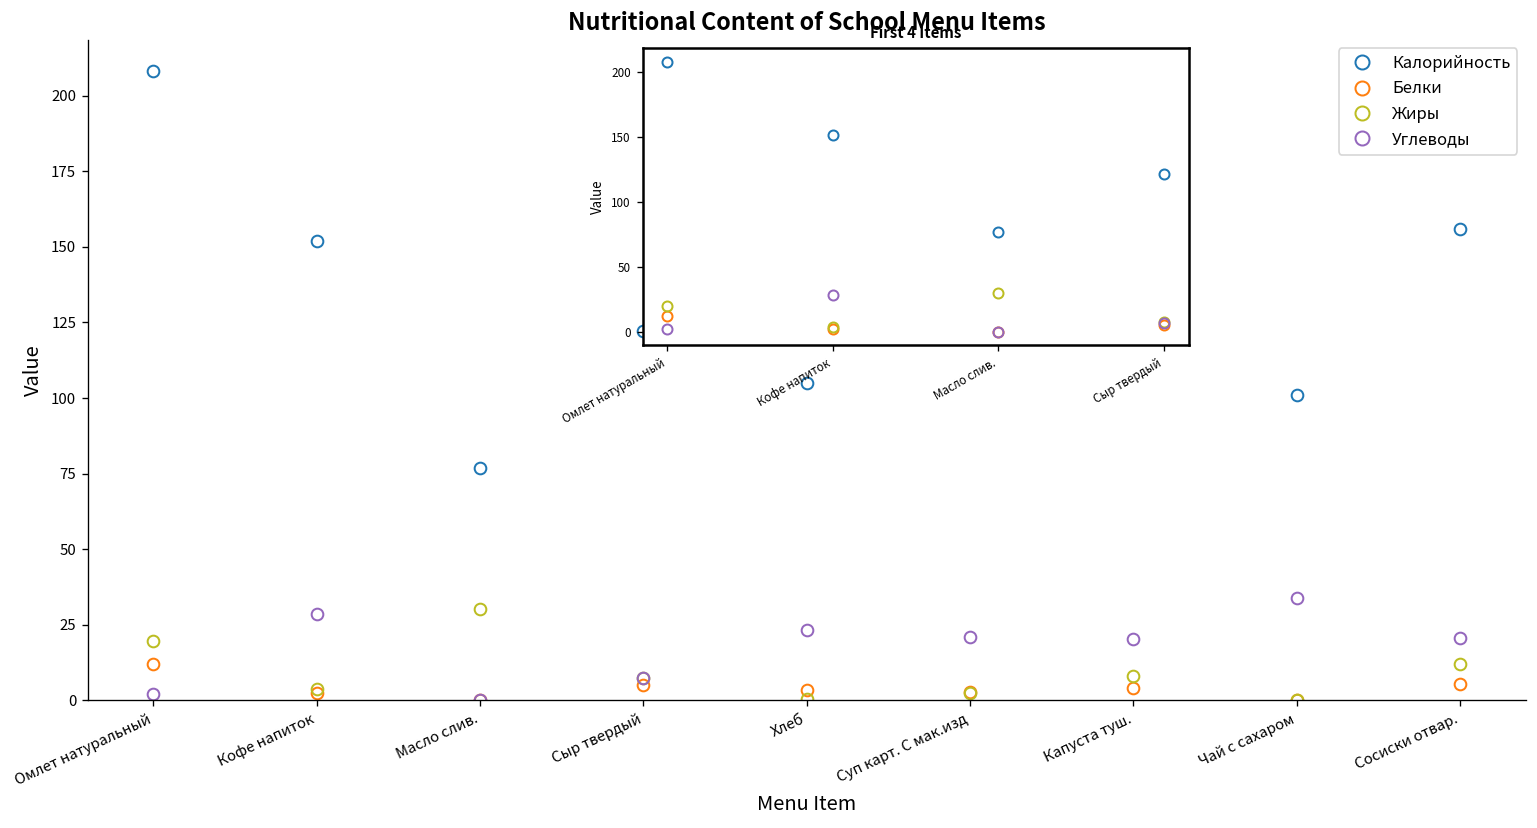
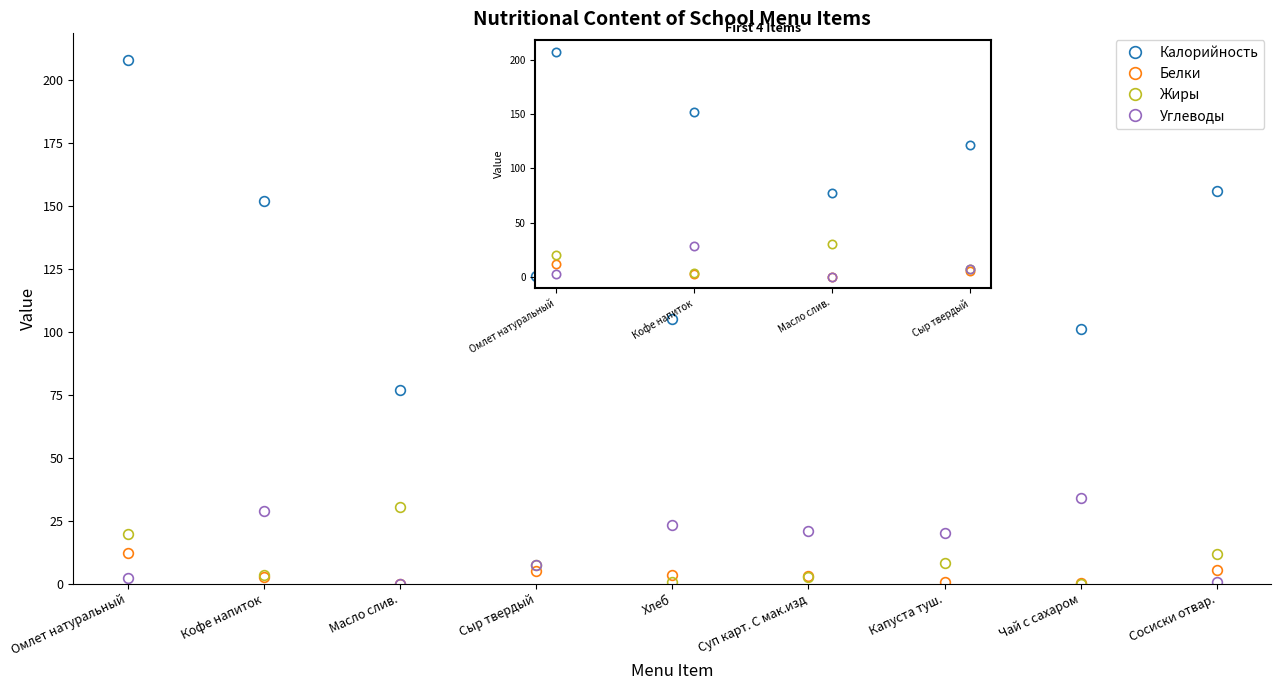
Nutritional Content of School Menu Items, Белки, Капуста туш.: 4 -> 1
Nutritional Content of School Menu Items, Углеводы, Сосиски отвар.: 21 -> 1
